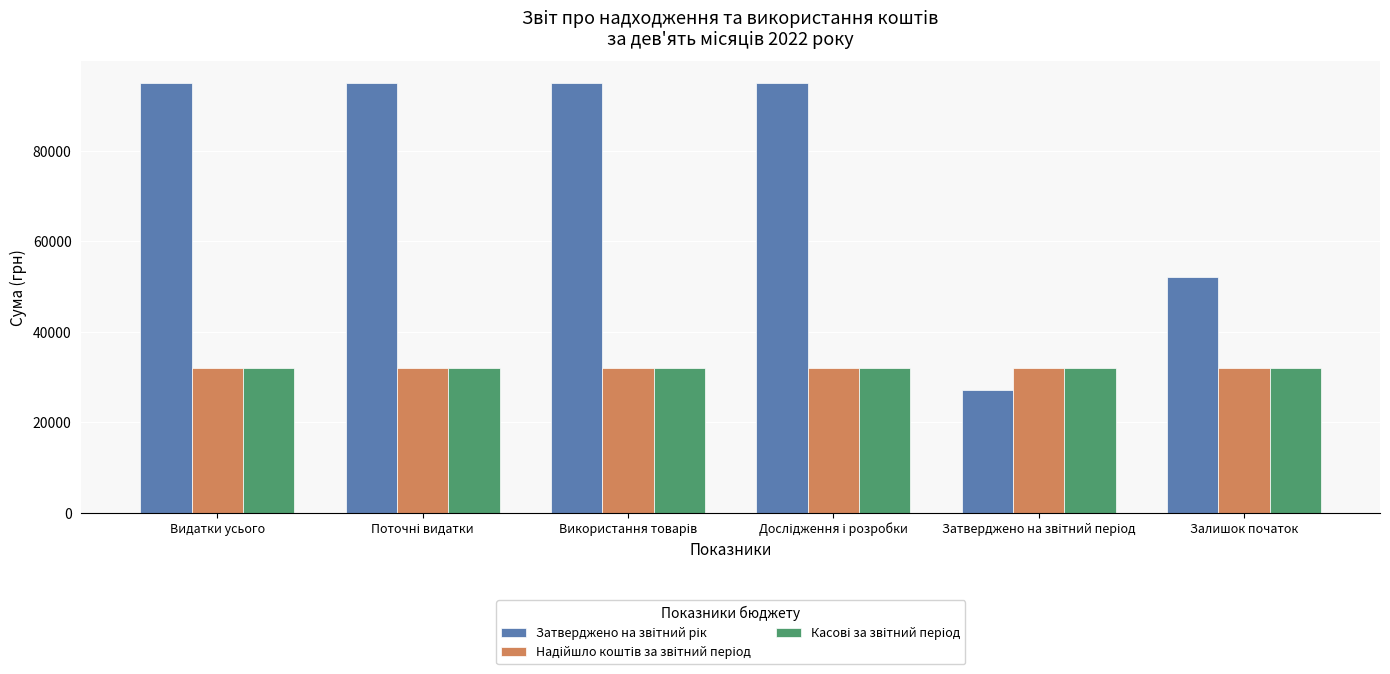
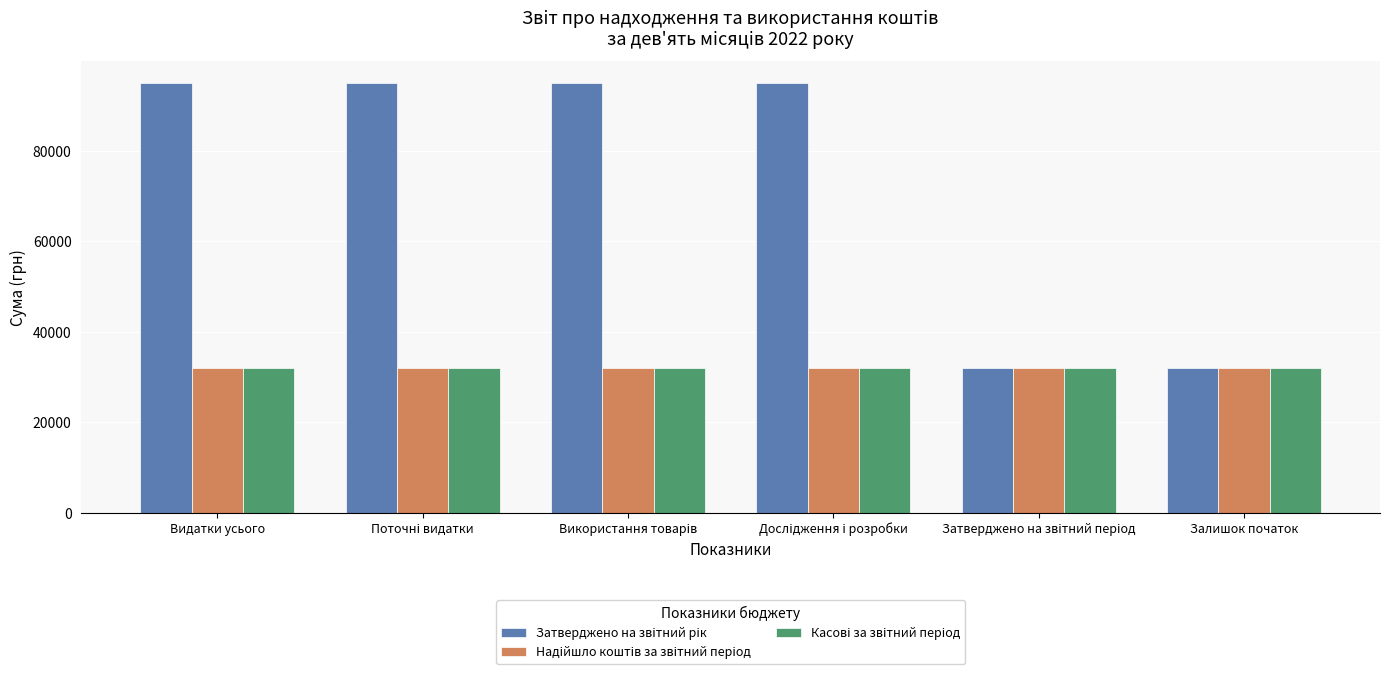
Затверджено на звітний рік, Затверджено на звітний період: 27000 -> 32000
Затверджено на звітний рік, Залишок початок: 52000 -> 32000
